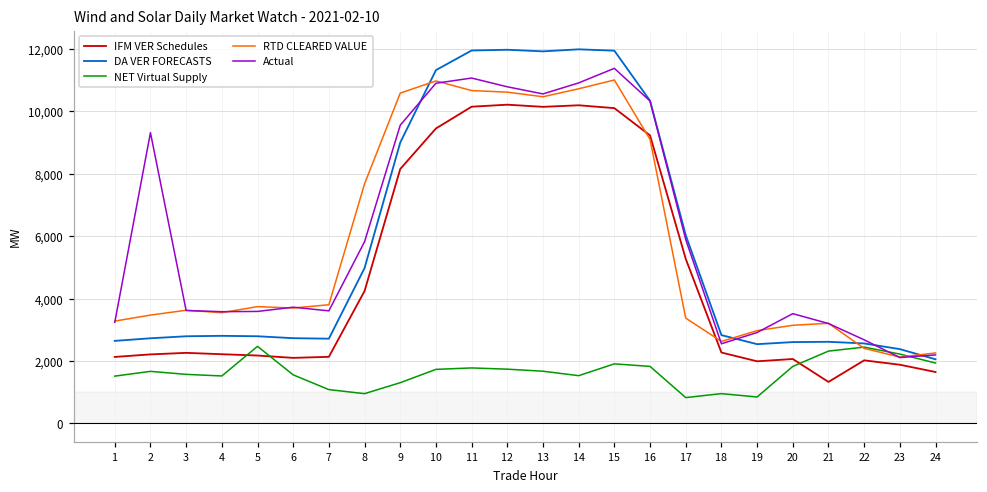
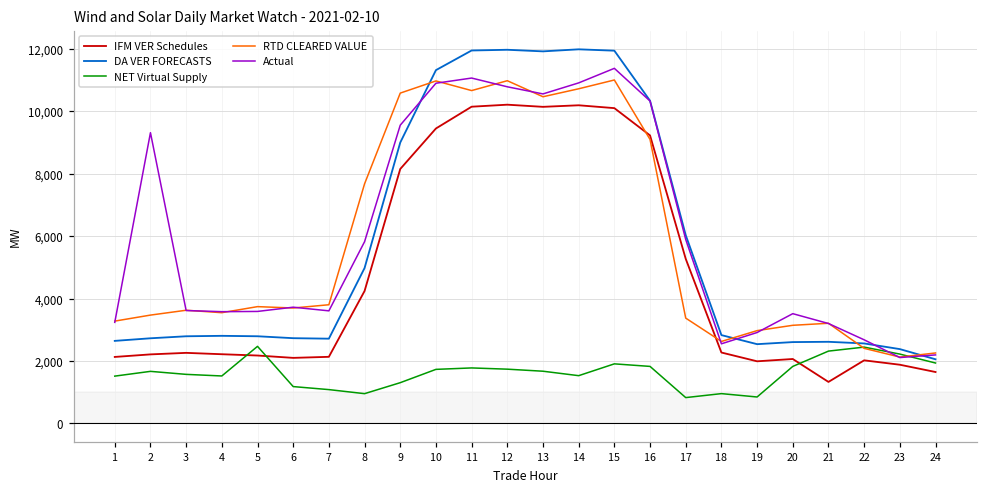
NET Virtual Supply, 6: 1,600 -> 1,200
RTD CLEARED VALUE, 12: 10,600 -> 11,000
